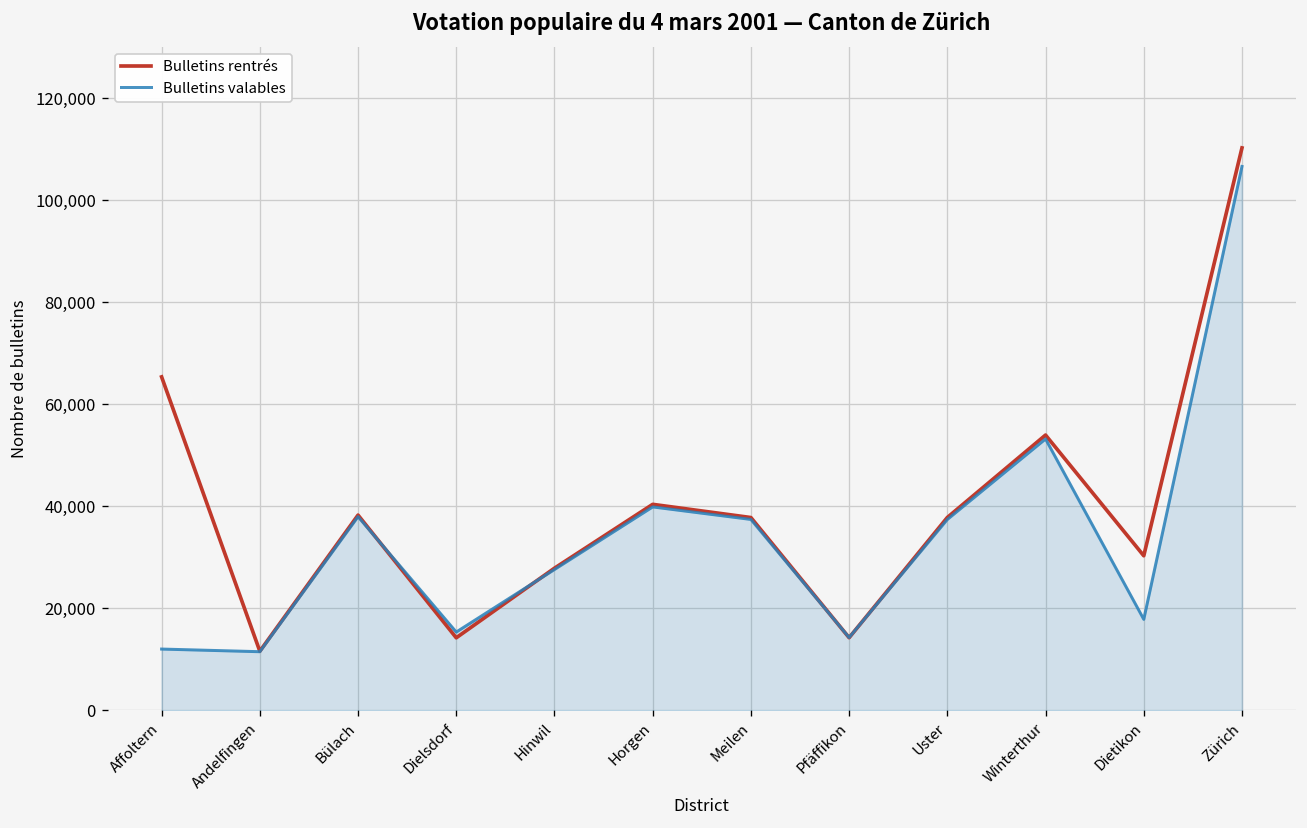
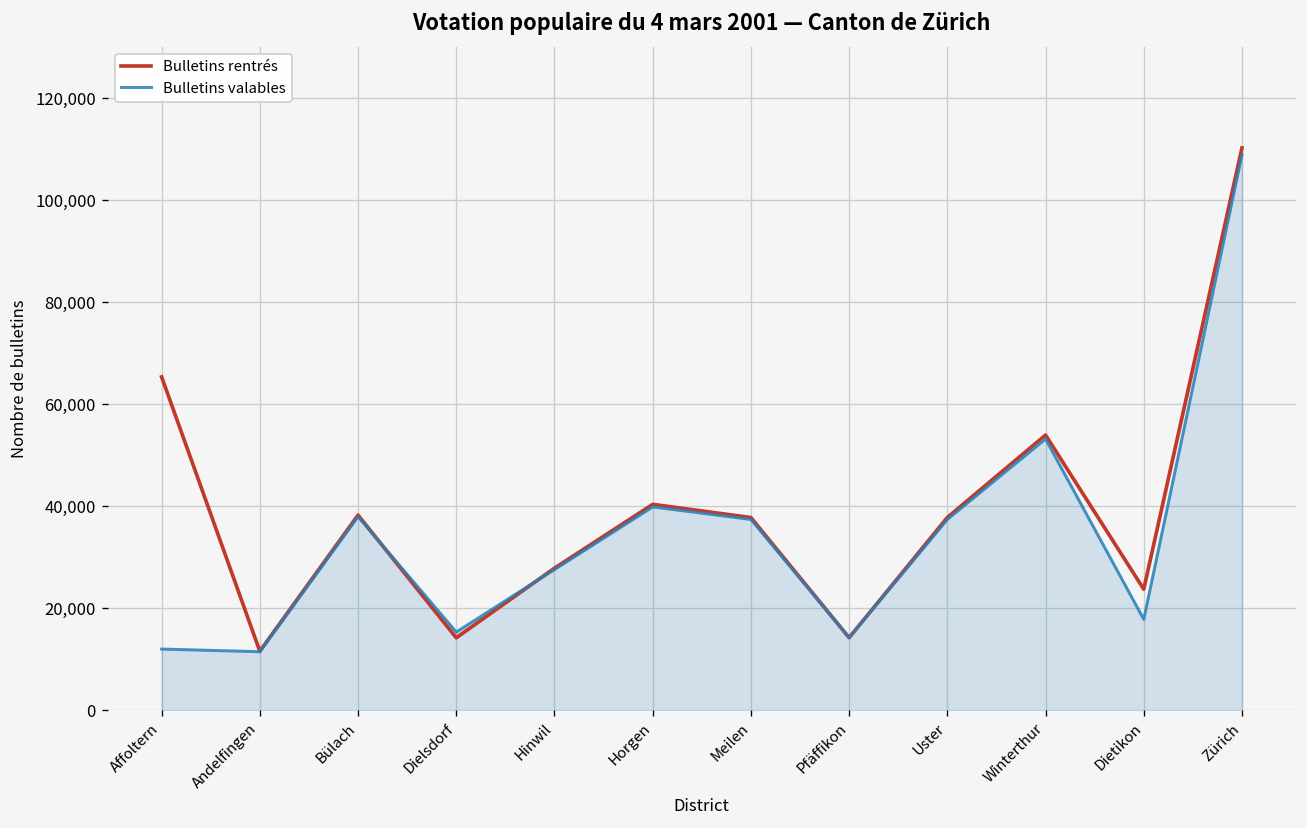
Bulletins rentrés, Dietikon: 30,000 -> 24,000
Bulletins valables, Zürich: 107,000 -> 109,000
